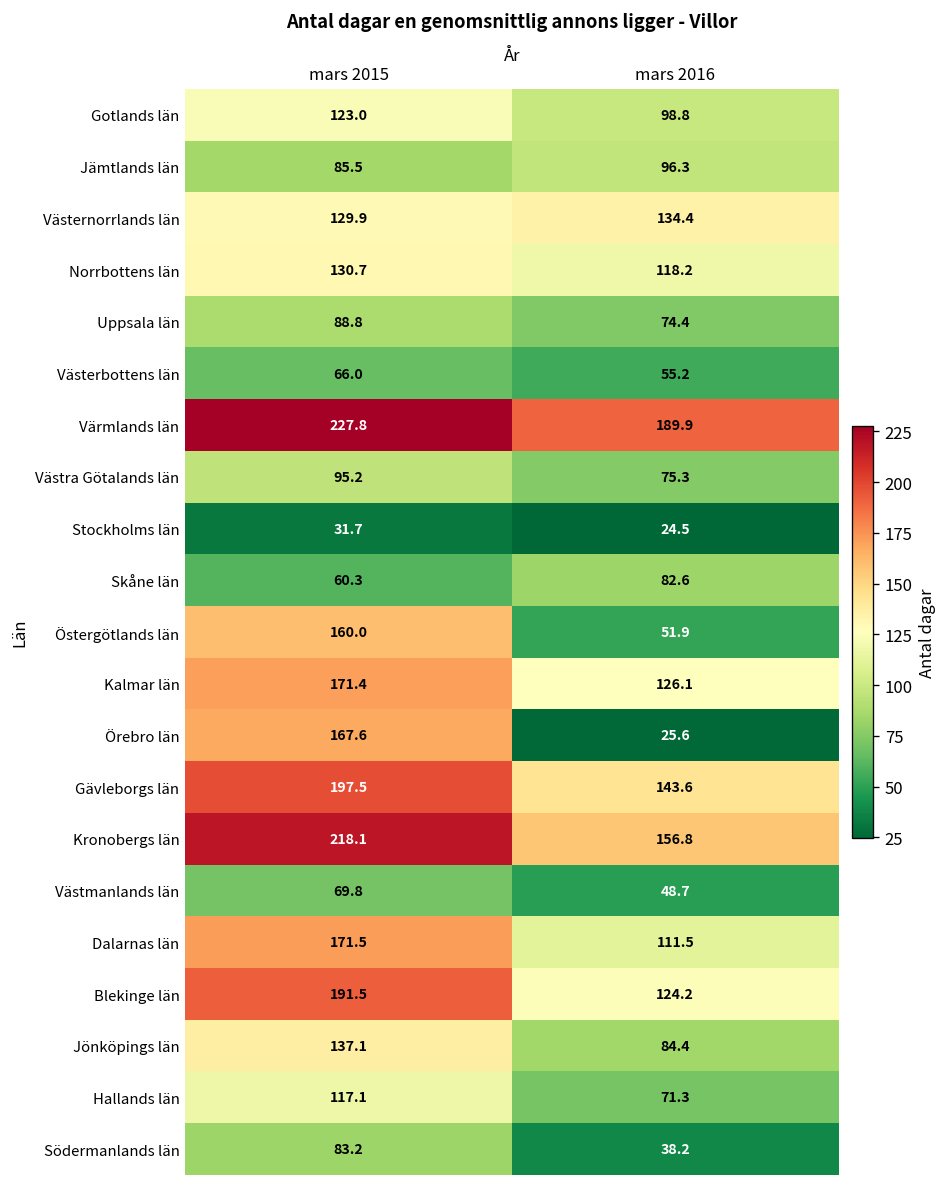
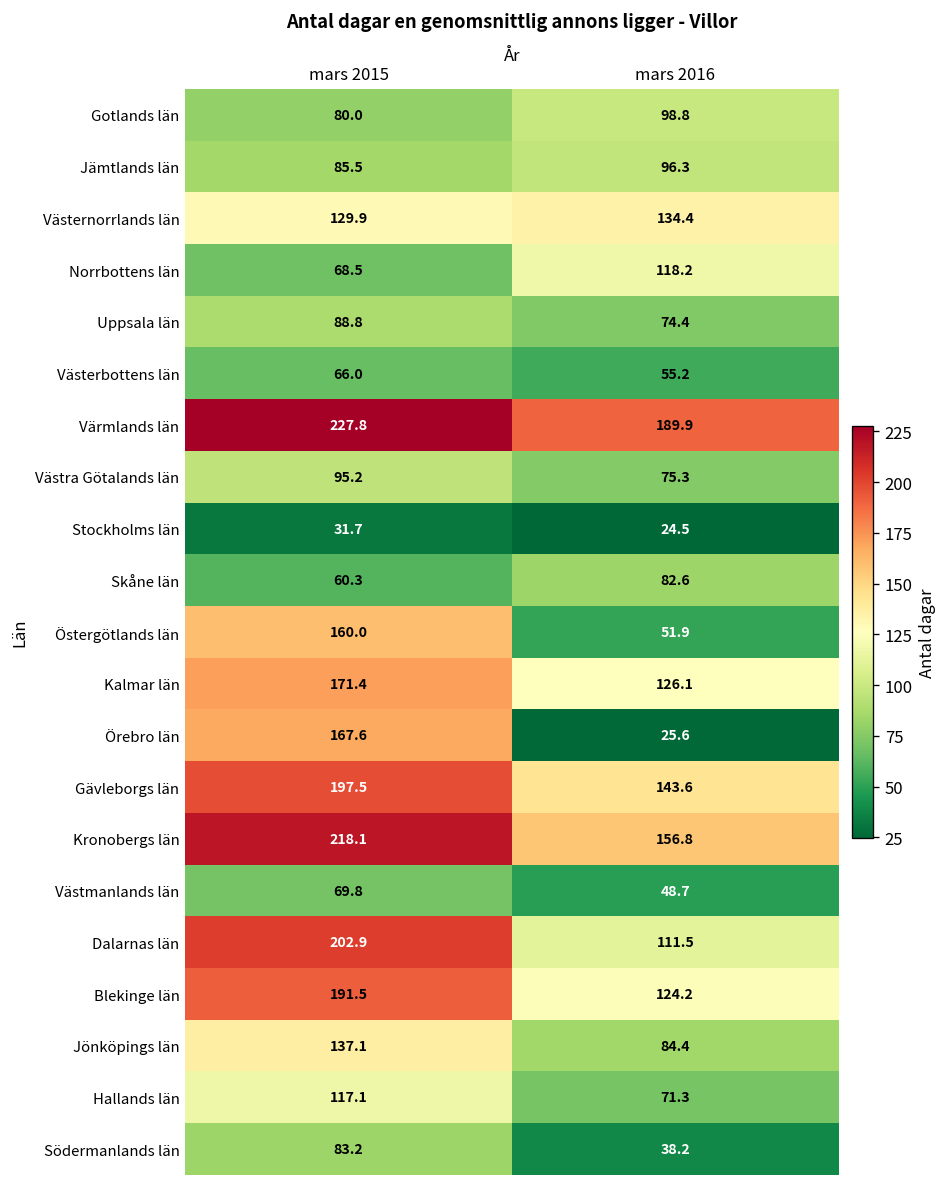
Gotlands län, mars 2015: 123.0 -> 80.0
Norrbottens län, mars 2015: 130.7 -> 68.5
Dalarnas län, mars 2015: 171.5 -> 202.9
